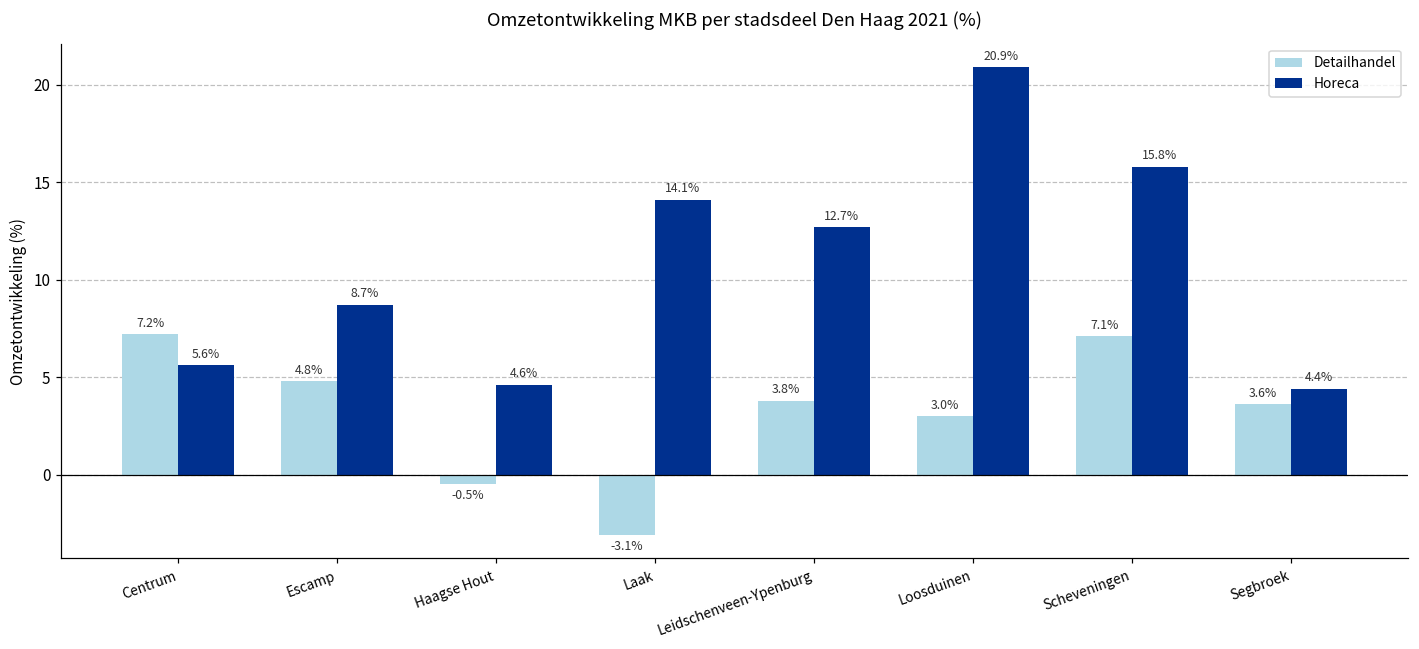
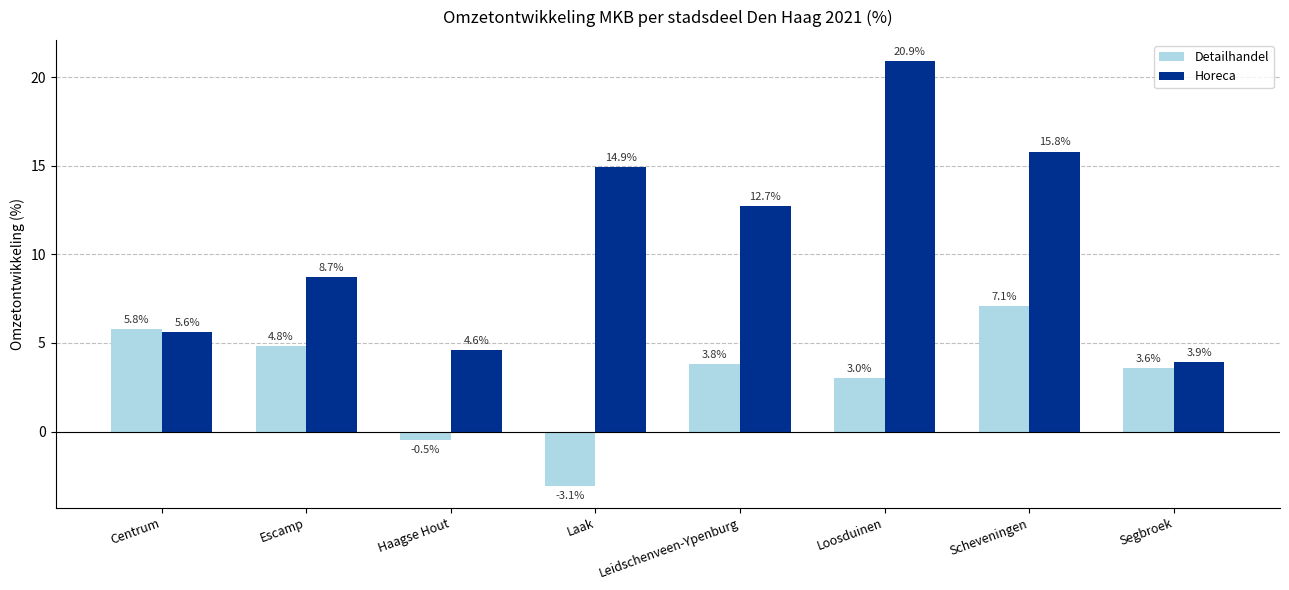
Detailhandel, Centrum: 7.2% -> 5.8%
Horeca, Laak: 14.1% -> 14.9%
Horeca, Segbroek: 4.4% -> 3.9%
